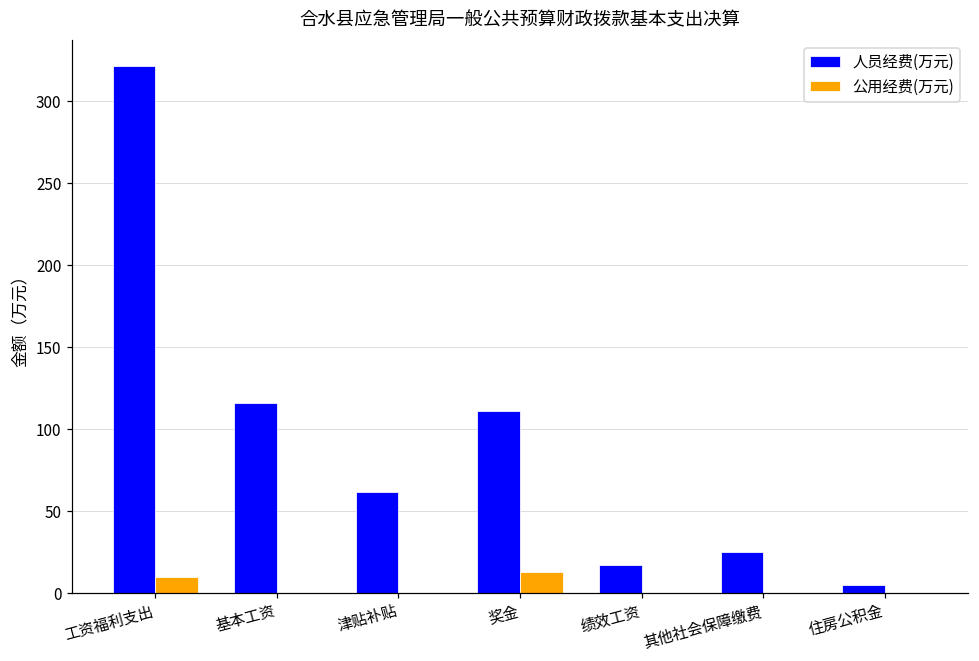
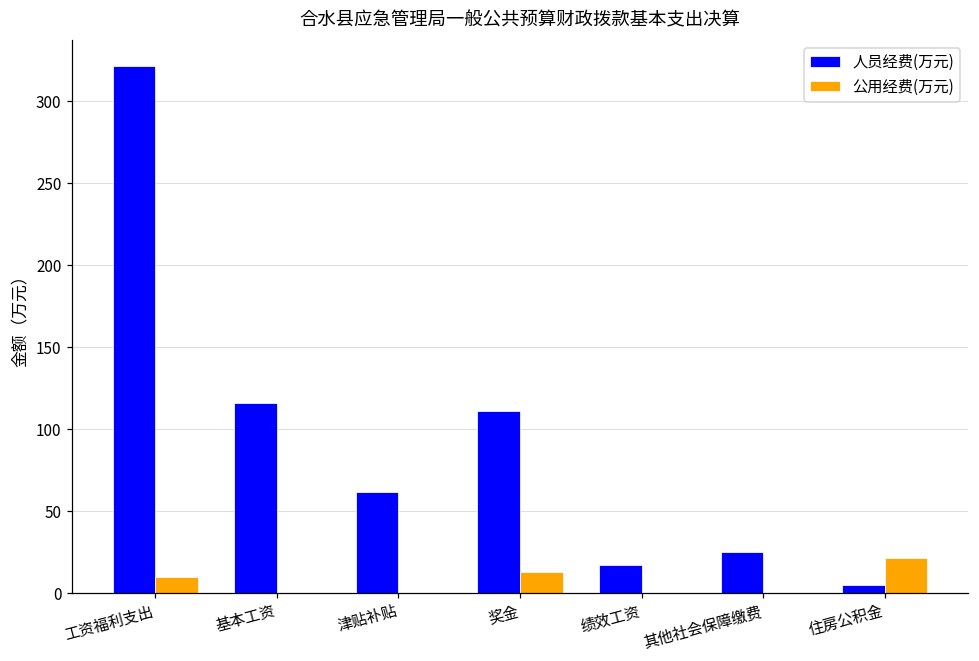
公用经费(万元), 住房公积金: 0 -> 21
